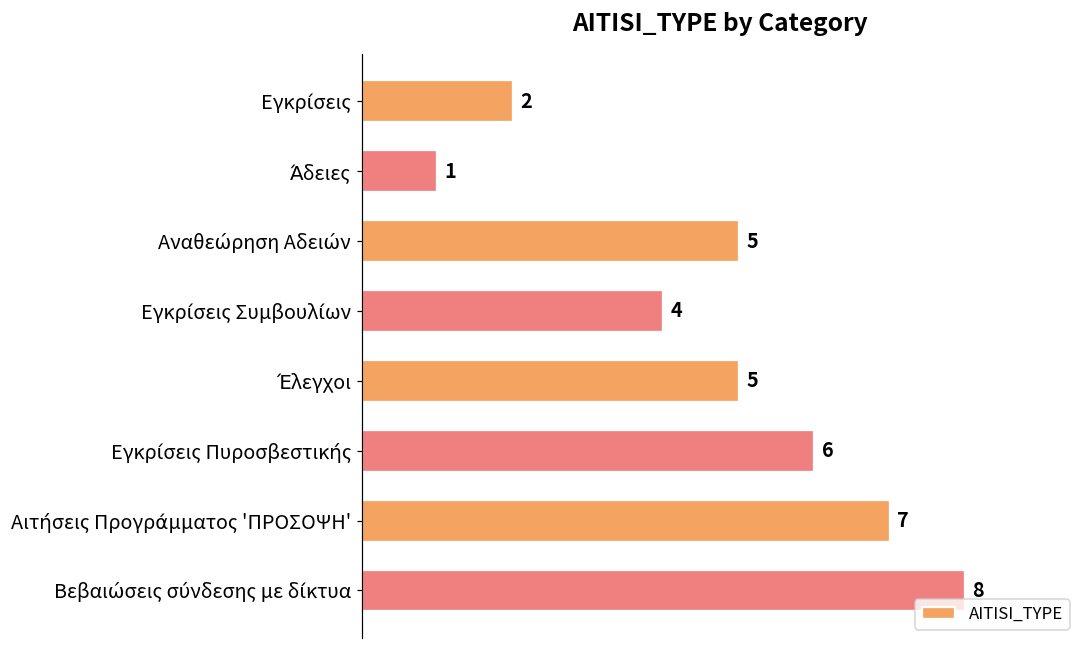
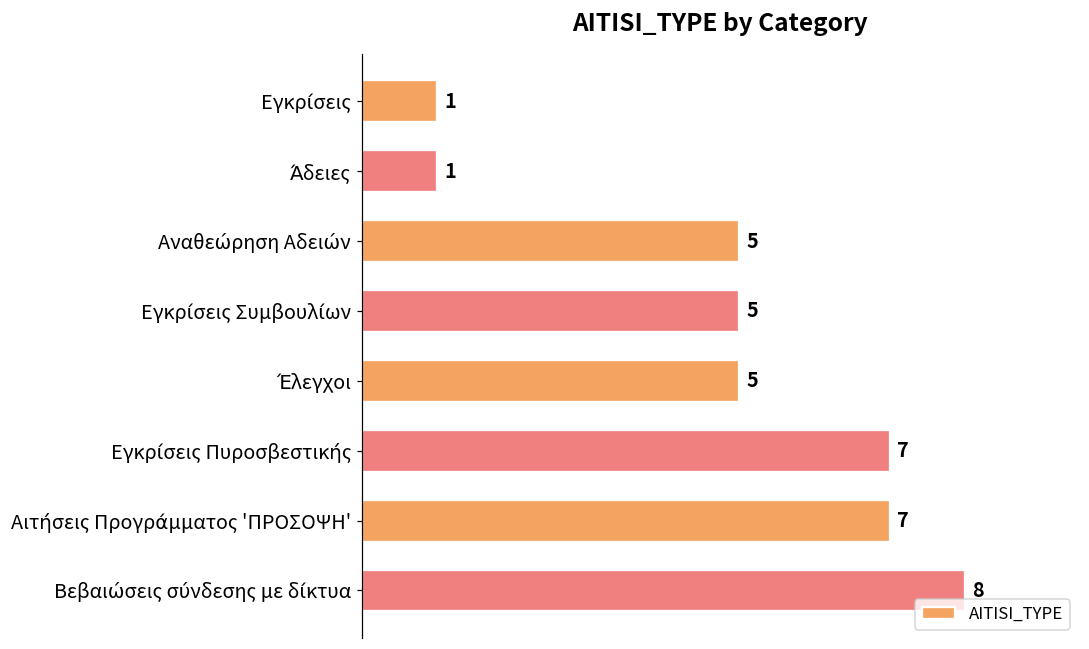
Εγκρίσεις: 2 -> 1
Εγκρίσεις Συμβουλίων: 4 -> 5
Εγκρίσεις Πυροσβεστικής: 6 -> 7
